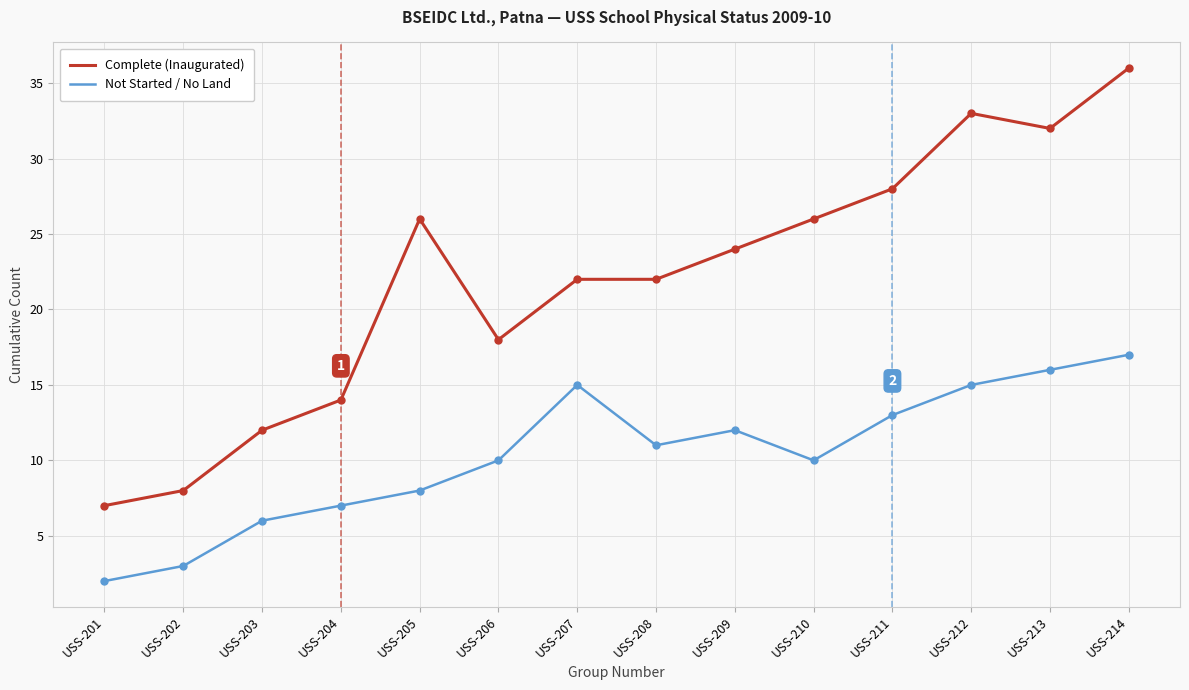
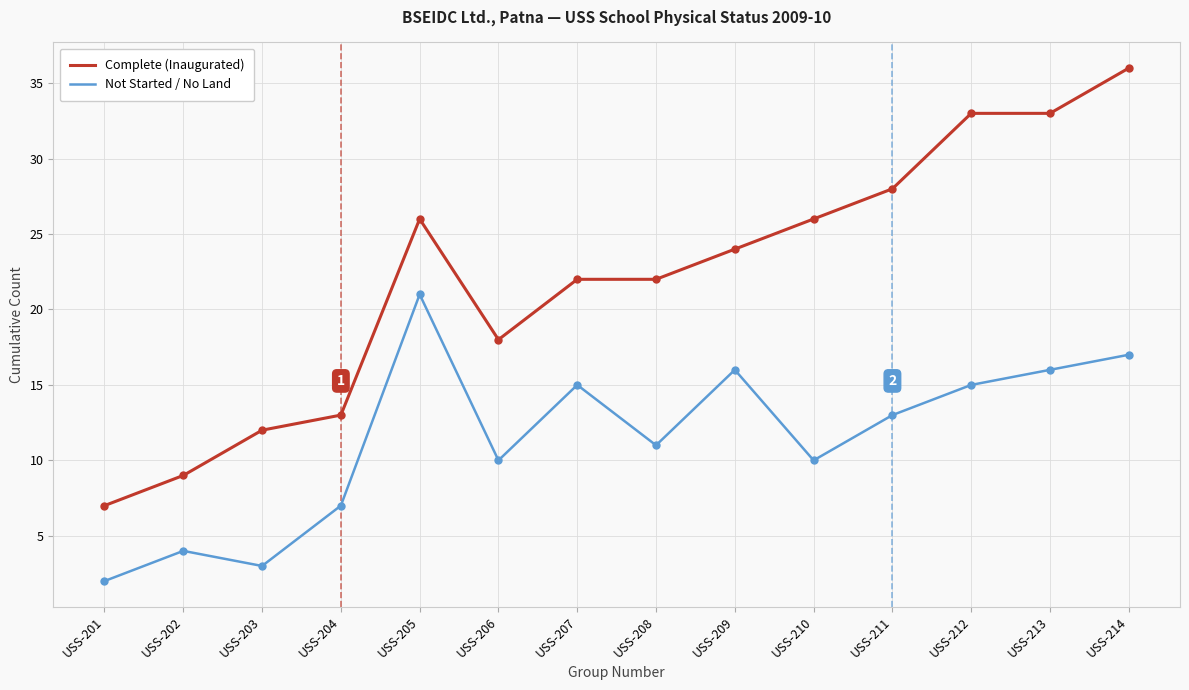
Complete (Inaugurated), USS-202: 8 -> 9
Not Started / No Land, USS-202: 3 -> 4
Not Started / No Land, USS-203: 6 -> 3
Complete (Inaugurated), USS-204: 14 -> 13
Not Started / No Land, USS-205: 8 -> 21
Not Started / No Land, USS-209: 12 -> 16
Complete (Inaugurated), USS-213: 32 -> 33
